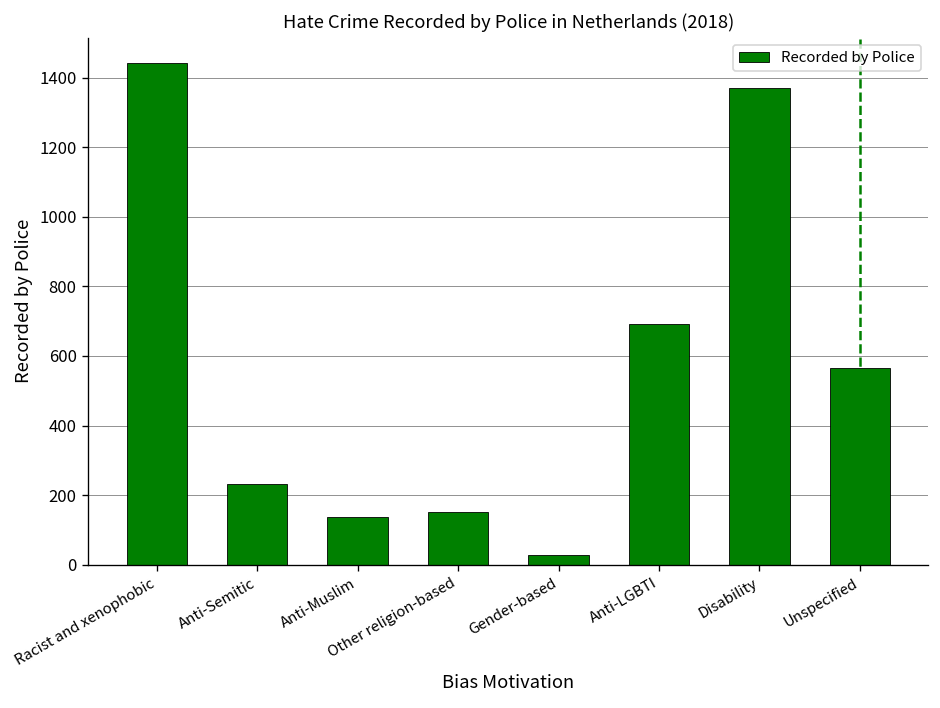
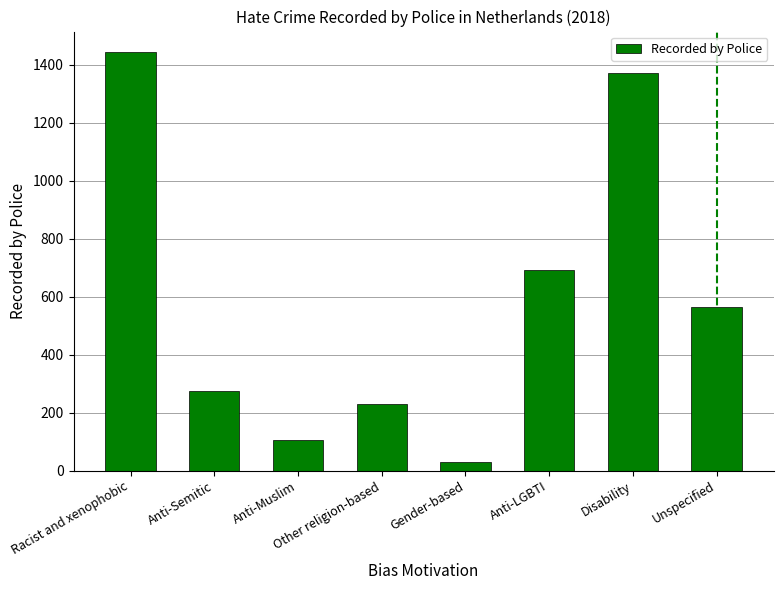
Anti-Semitic: 230 -> 280
Anti-Muslim: 140 -> 110
Other religion-based: 150 -> 230
